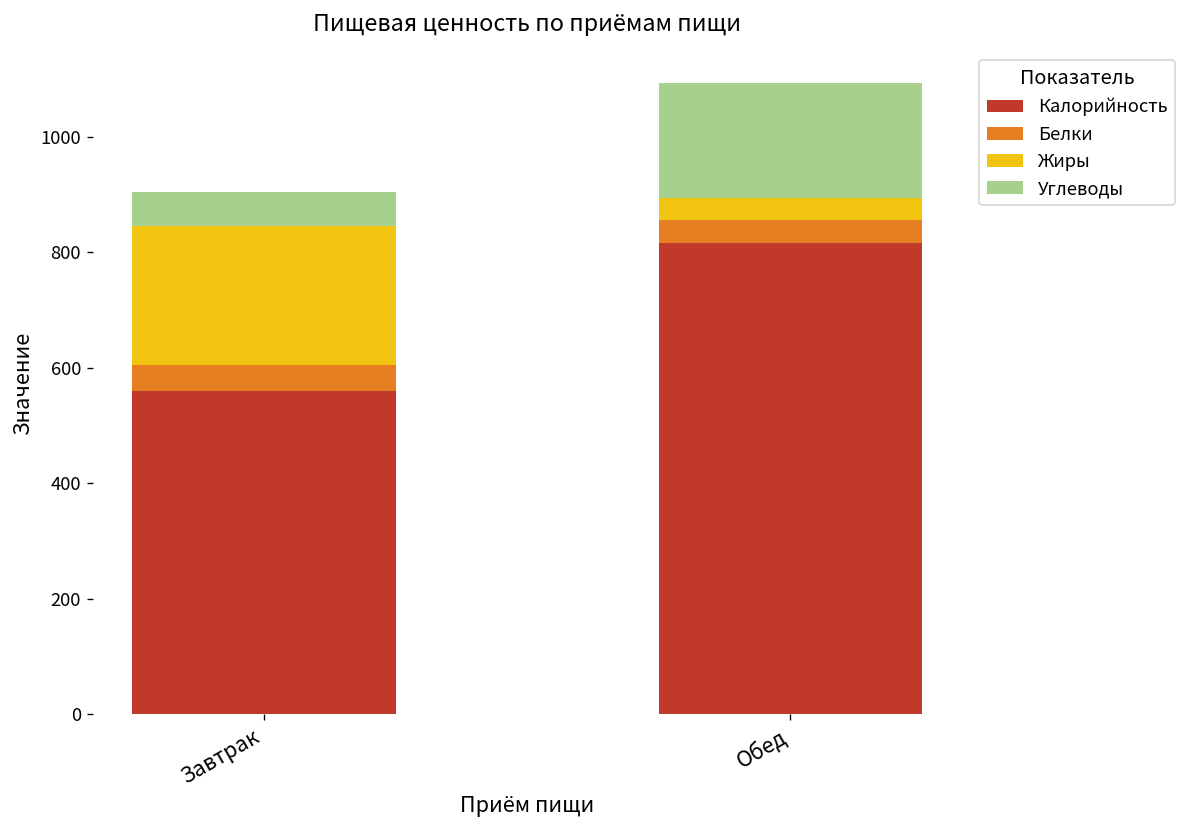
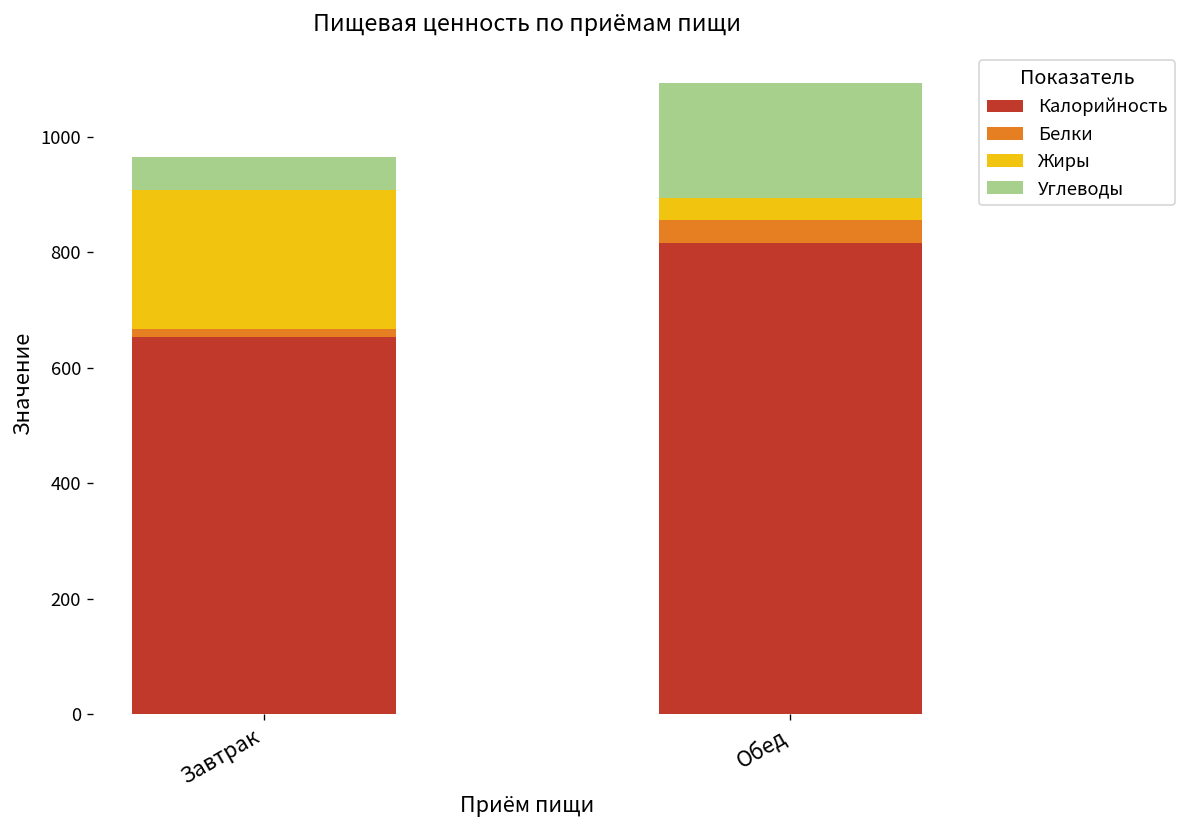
Калорийность, Завтрак: 560 -> 650
Белки, Завтрак: 50 -> 10
